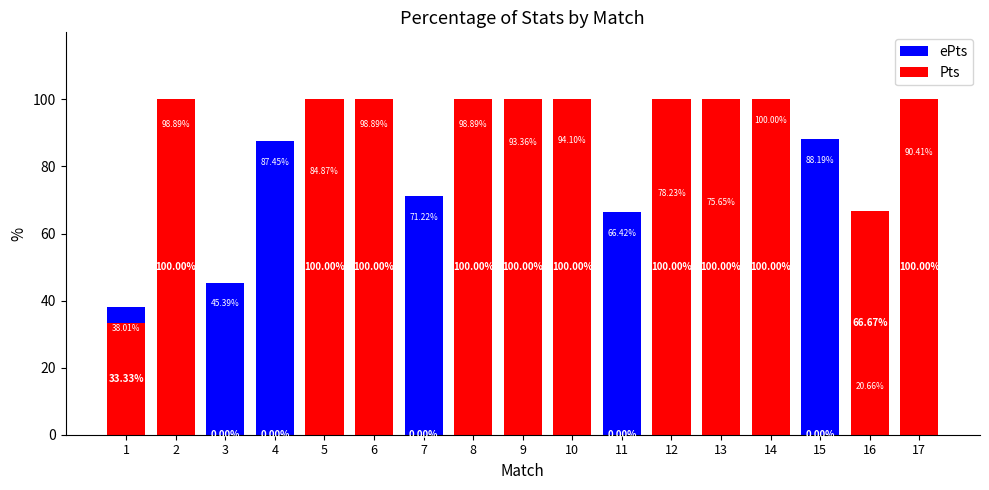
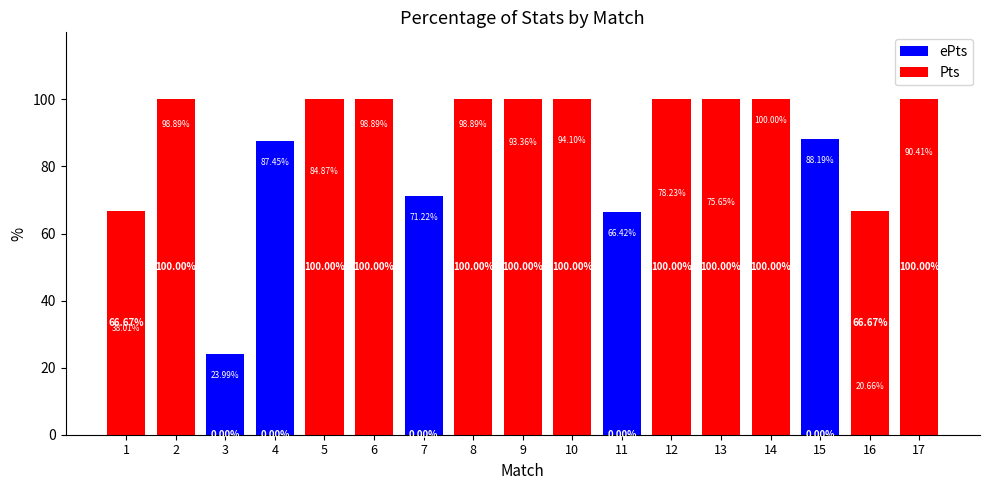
Pts, 1: 33.33% -> 66.67%
ePts, 3: 45.39% -> 23.99%
